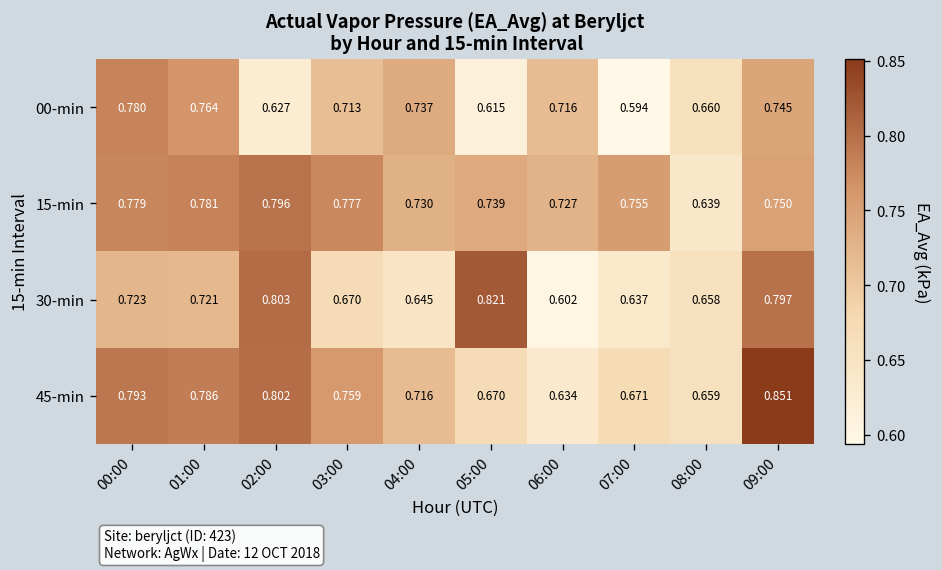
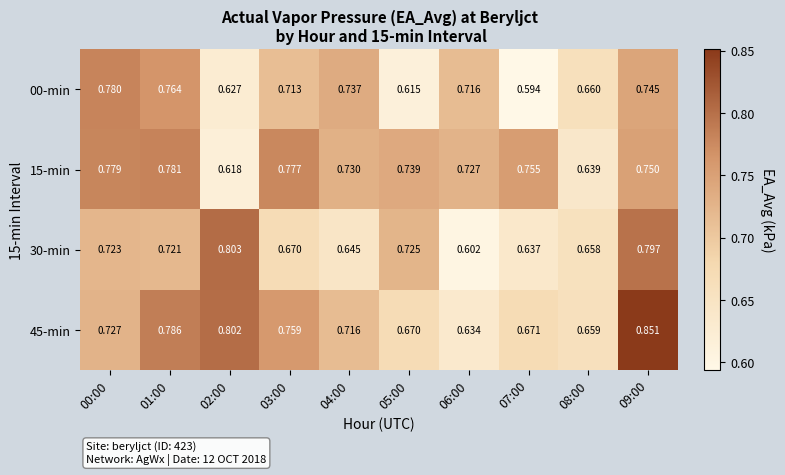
15-min, 02:00: 0.796 -> 0.618
30-min, 05:00: 0.821 -> 0.725
45-min, 00:00: 0.793 -> 0.727
